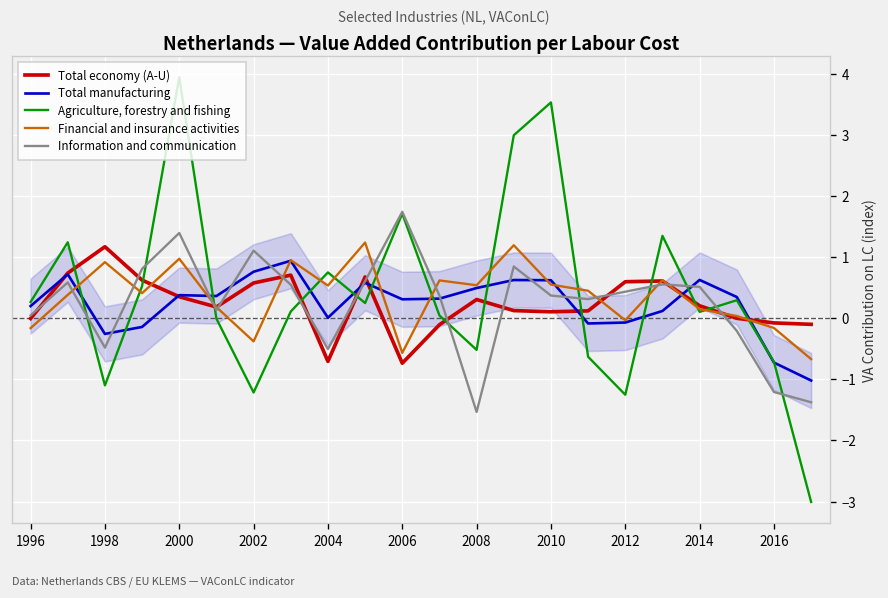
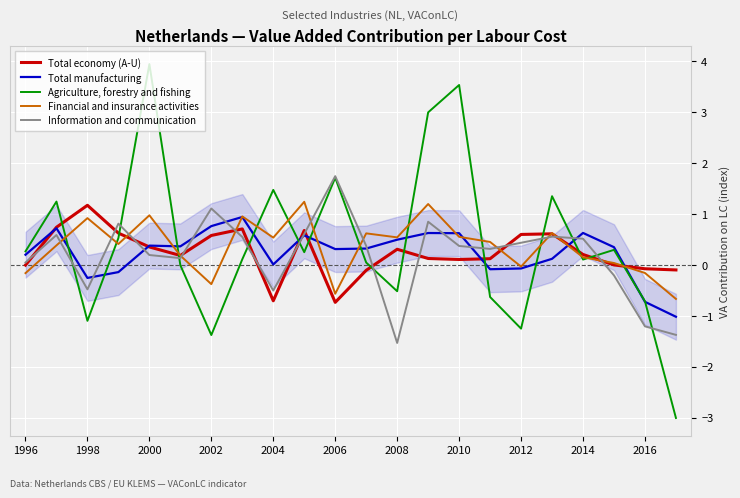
Information and communication, 2000: 1.4 -> 0.2
Agriculture, forestry and fishing, 2002: -1.2 -> -1.4
Agriculture, forestry and fishing, 2004: 0.7 -> 1.5
